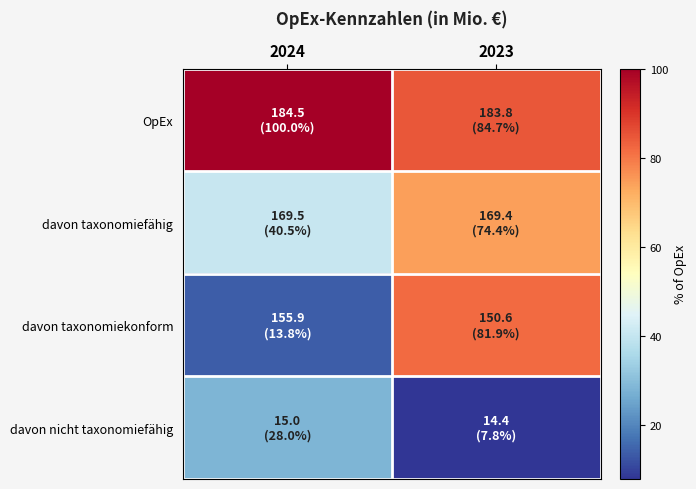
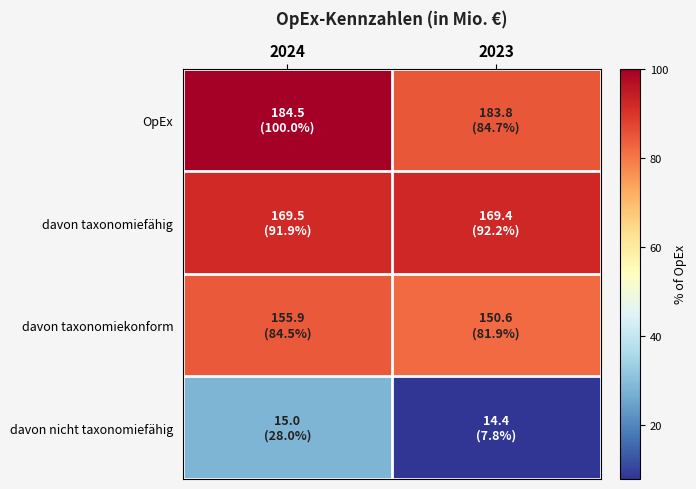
davon taxonomiefähig, 2024: (40.5%) -> (91.9%)
davon taxonomiefähig, 2023: (74.4%) -> (92.2%)
davon taxonomiekonform, 2024: (13.8%) -> (84.5%)
